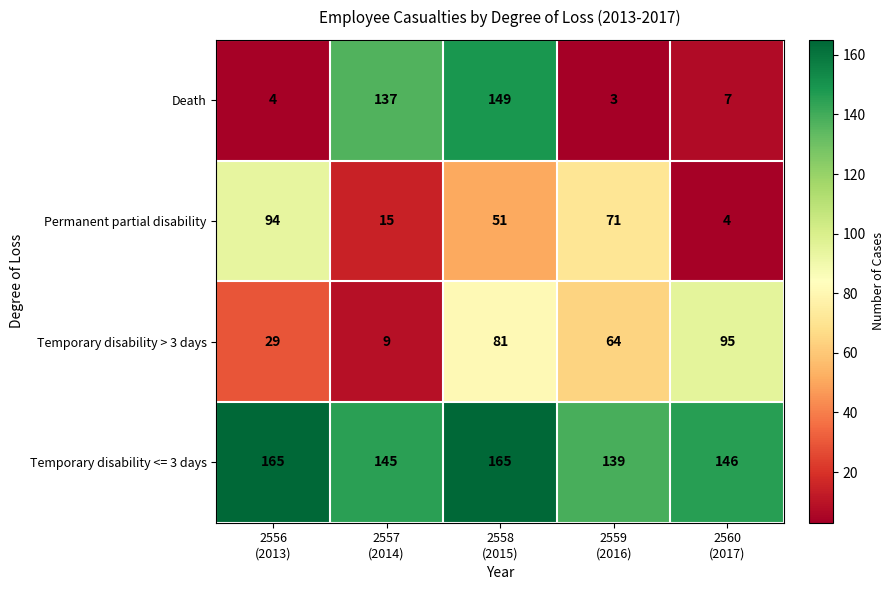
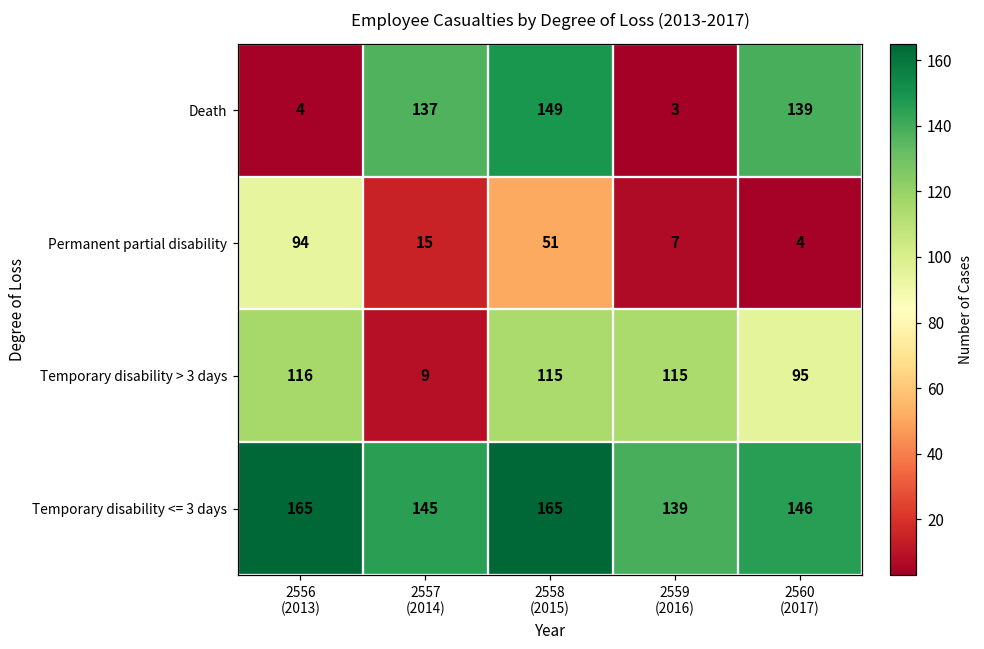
Death, 2560 (2017): 7 -> 139
Permanent partial disability, 2559 (2016): 71 -> 7
Temporary disability > 3 days, 2556 (2013): 29 -> 116
Temporary disability > 3 days, 2558 (2015): 81 -> 115
Temporary disability > 3 days, 2559 (2016): 64 -> 115
